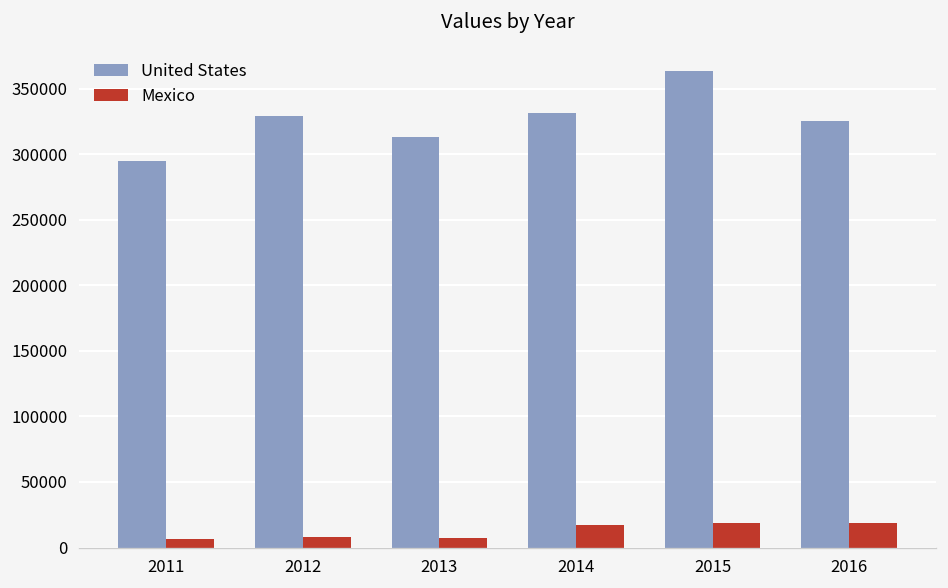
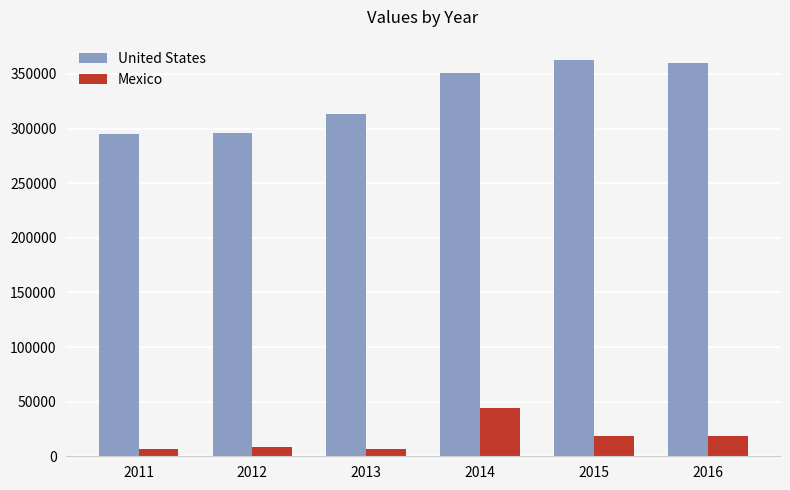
United States, 2012: 330000 -> 296000
United States, 2014: 331000 -> 351000
Mexico, 2014: 17000 -> 44000
United States, 2016: 325000 -> 360000
